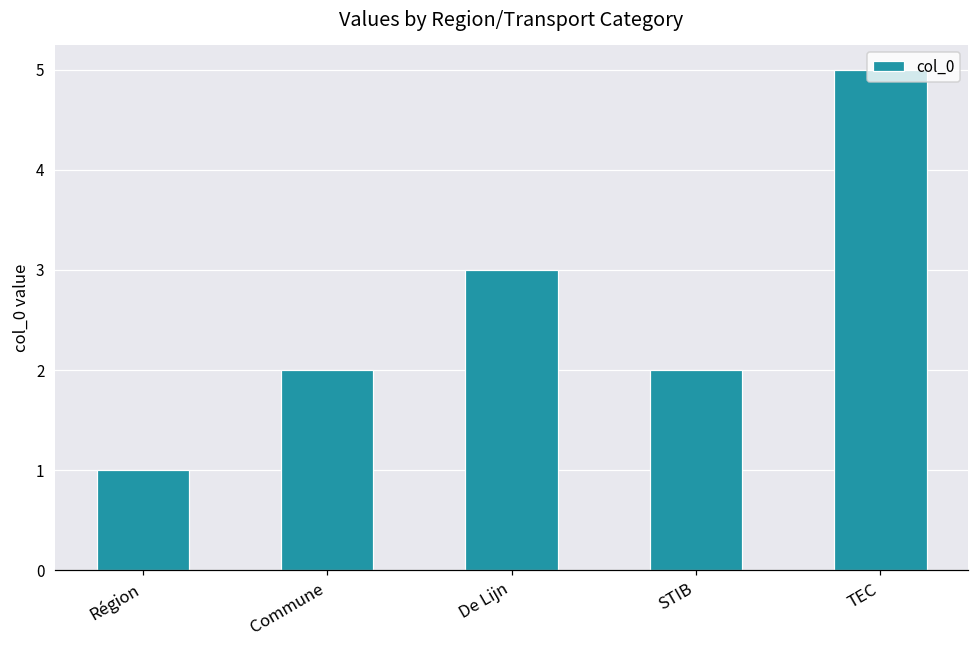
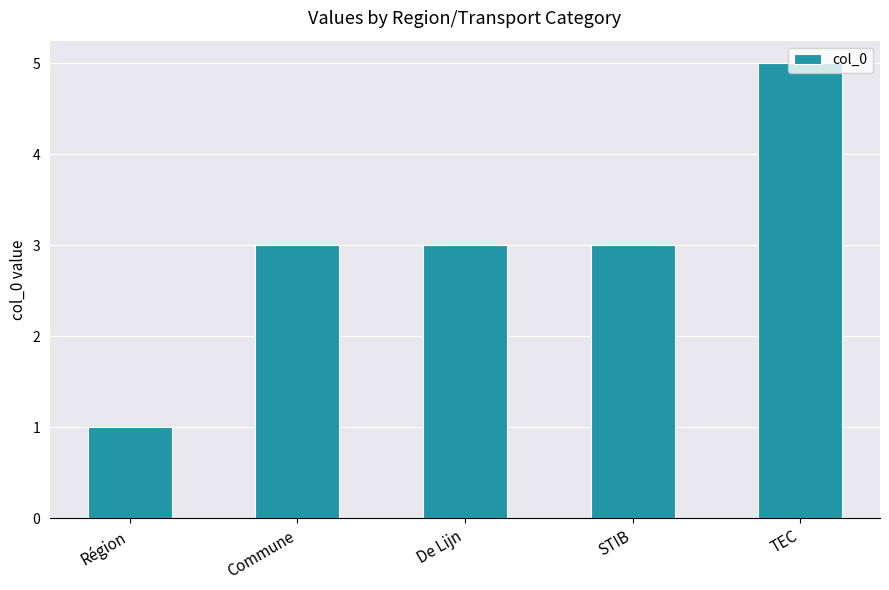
Commune: 2 -> 3
STIB: 2 -> 3
